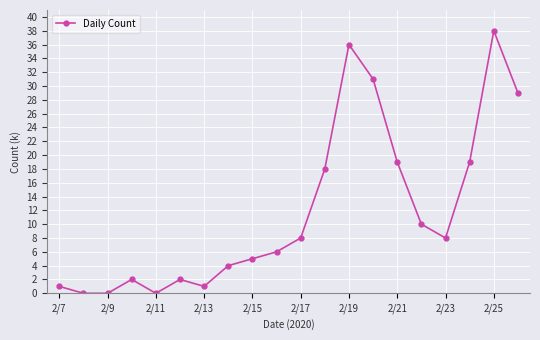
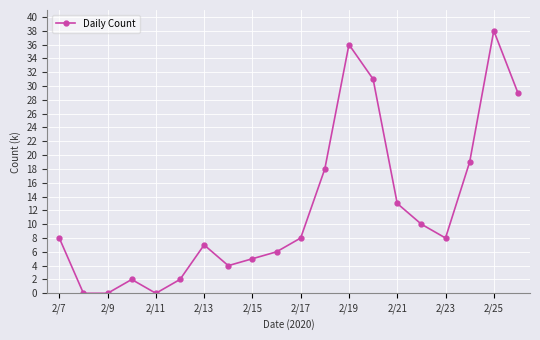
2/7: 1 -> 8
2/13: 1 -> 7
2/21: 19 -> 13
